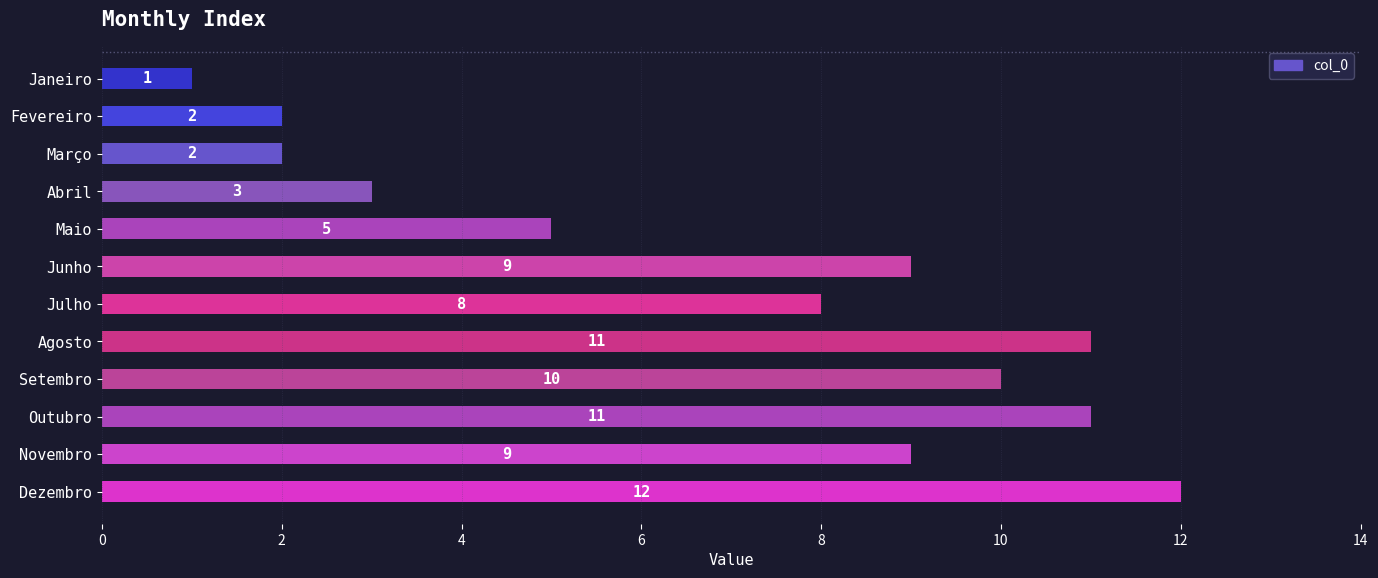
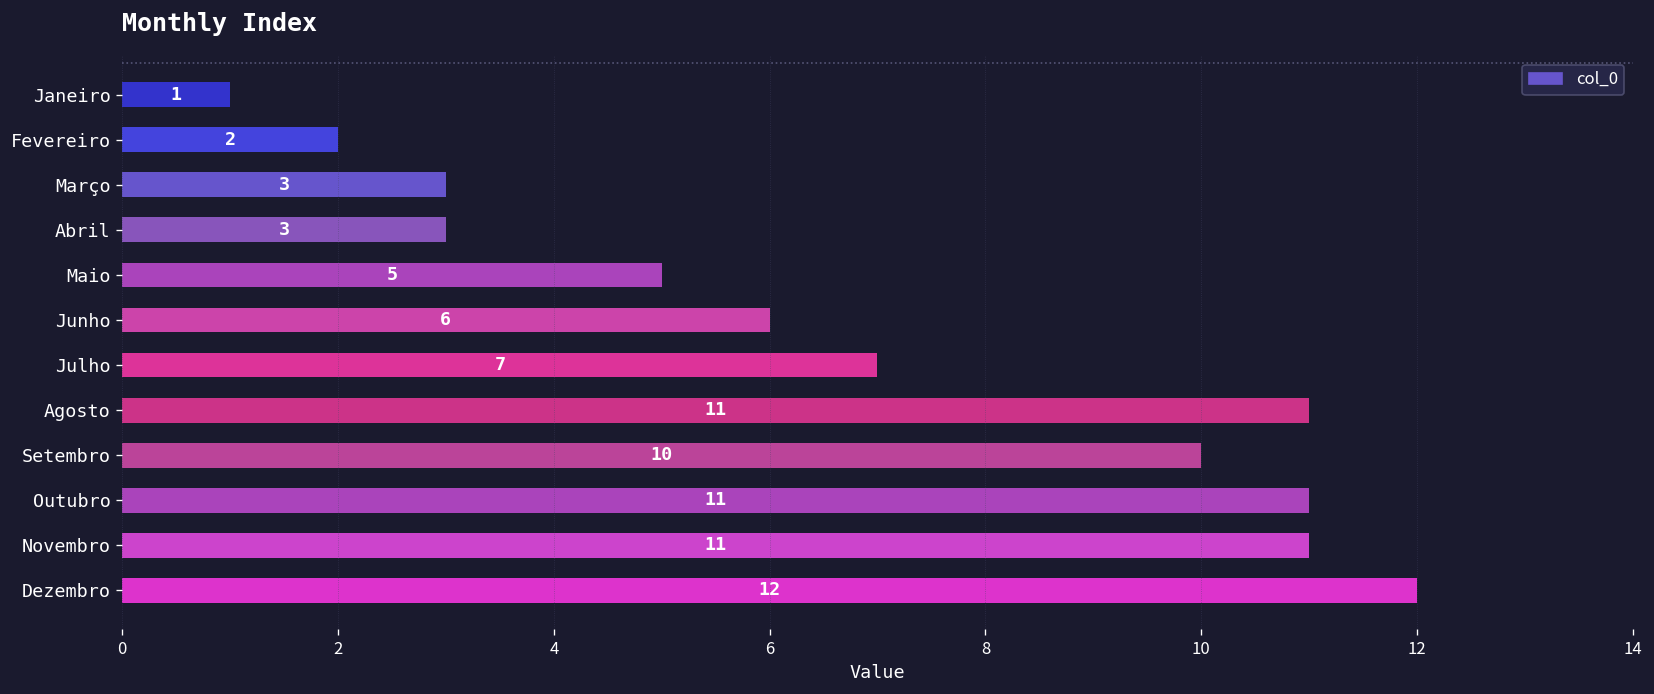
Março: 2 -> 3
Junho: 9 -> 6
Julho: 8 -> 7
Novembro: 9 -> 11
